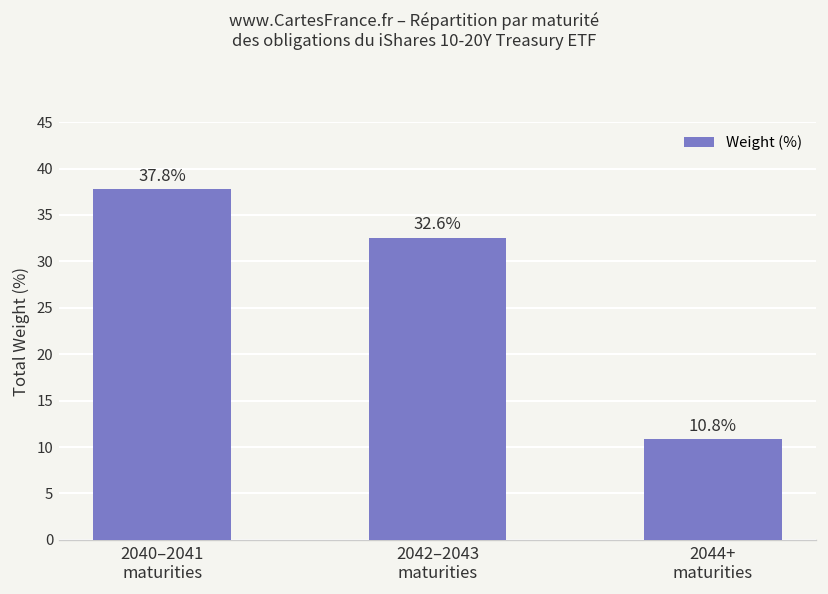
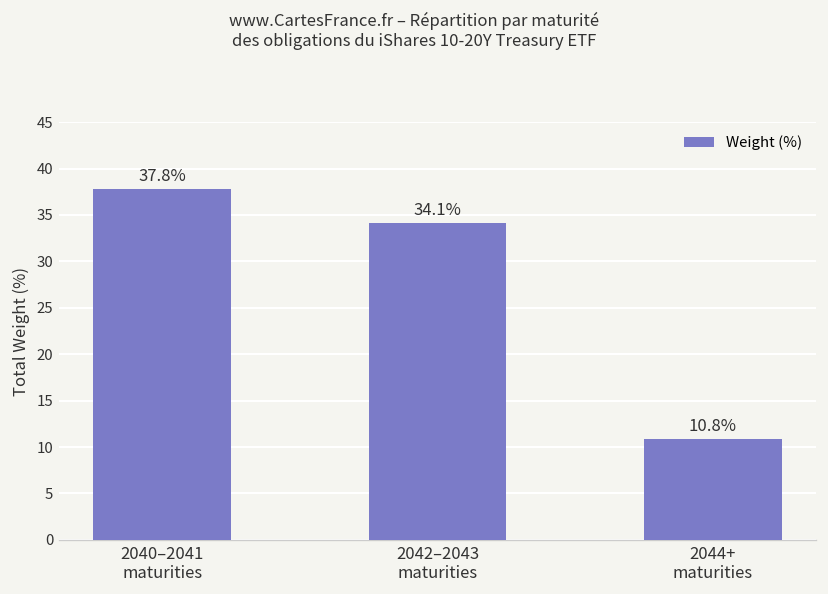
2042–2043 maturities: 32.6% -> 34.1%
